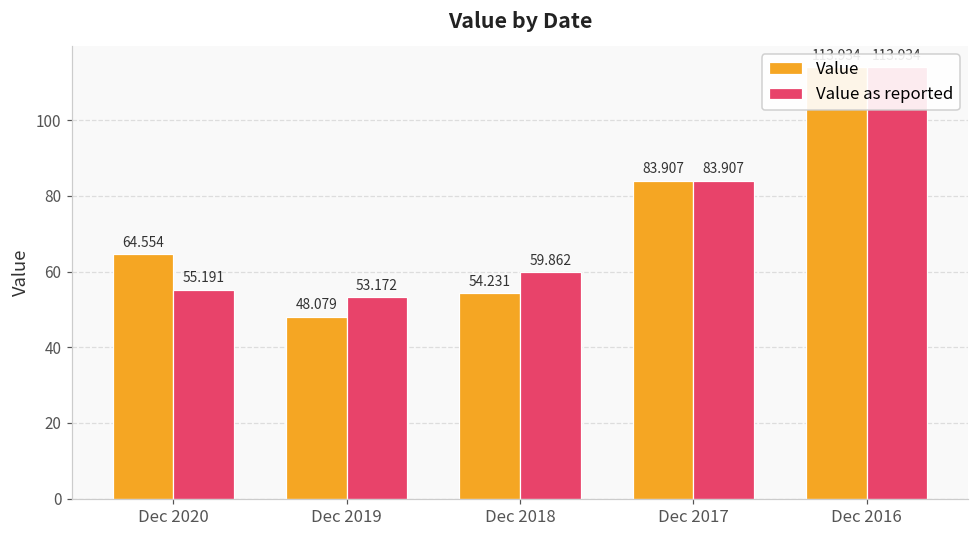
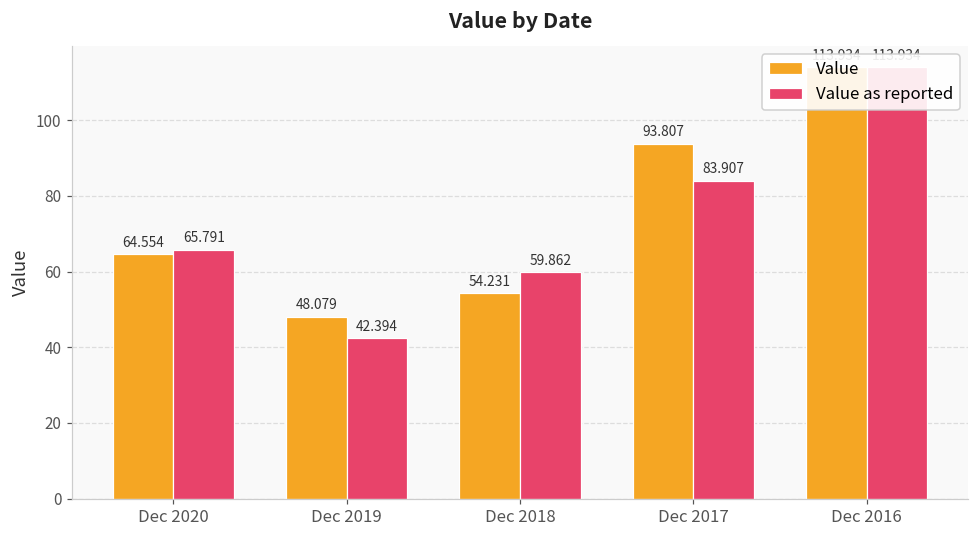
Value as reported, Dec 2020: 55.191 -> 65.791
Value as reported, Dec 2019: 53.172 -> 42.394
Value, Dec 2017: 83.907 -> 93.807
